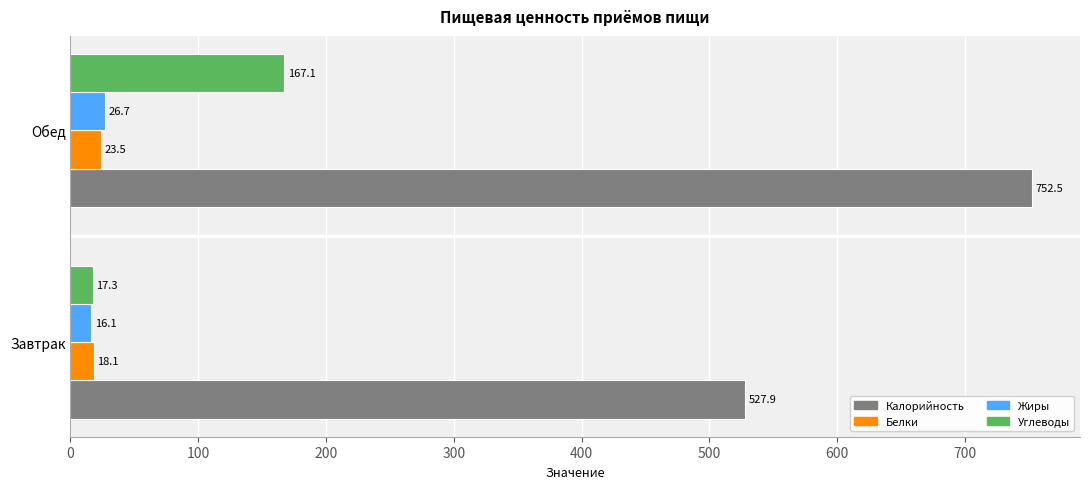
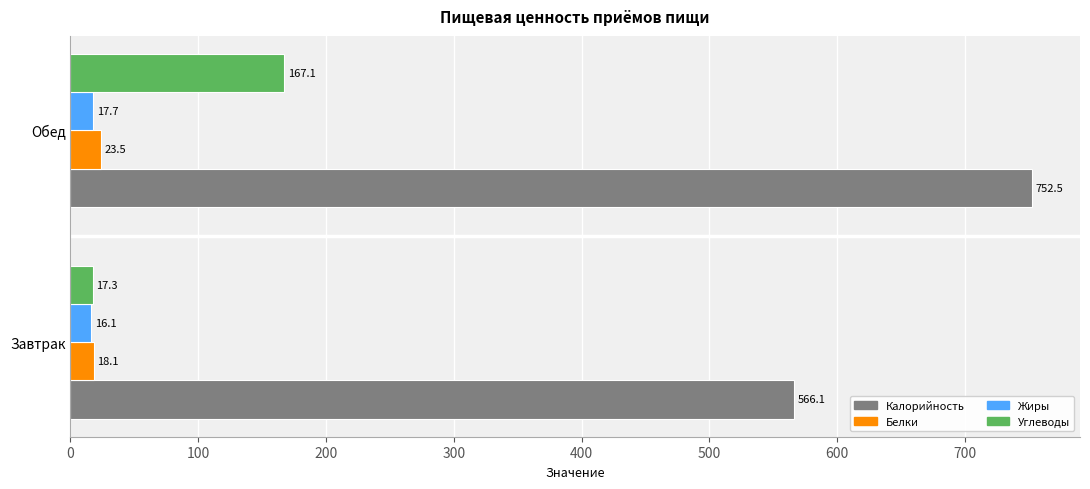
Жиры, Обед: 26.7 -> 17.7
Калорийность, Завтрак: 527.9 -> 566.1
